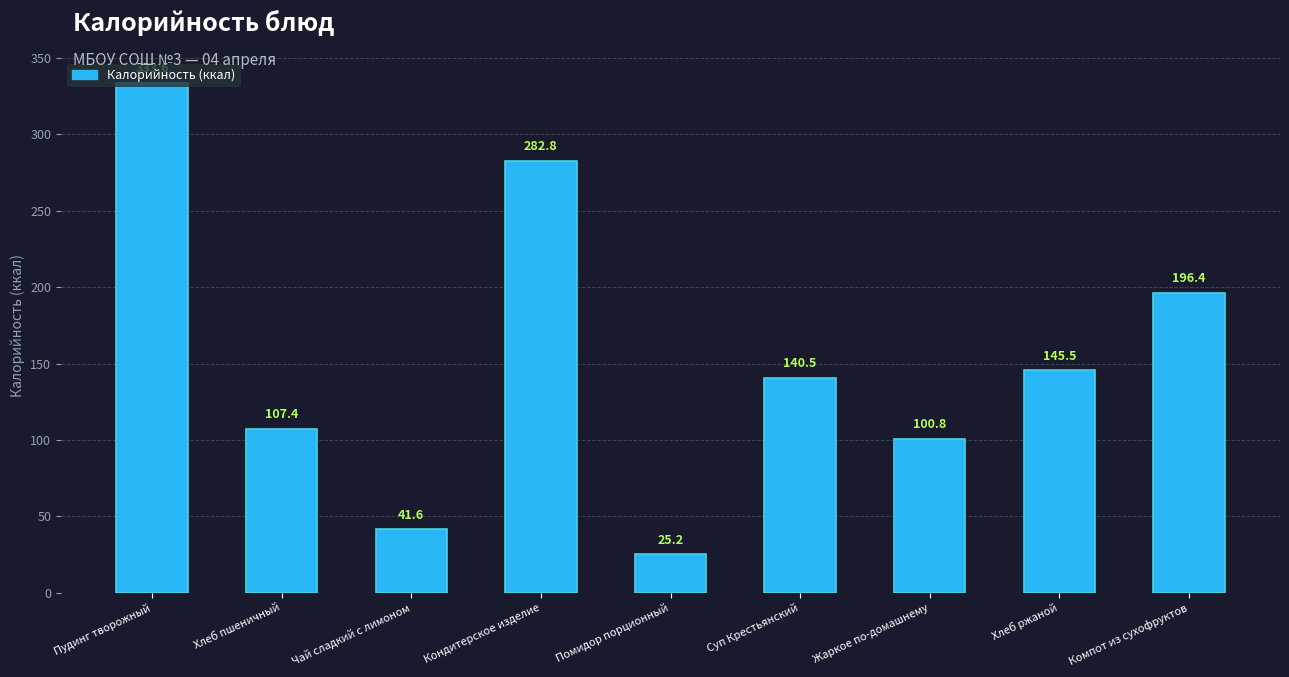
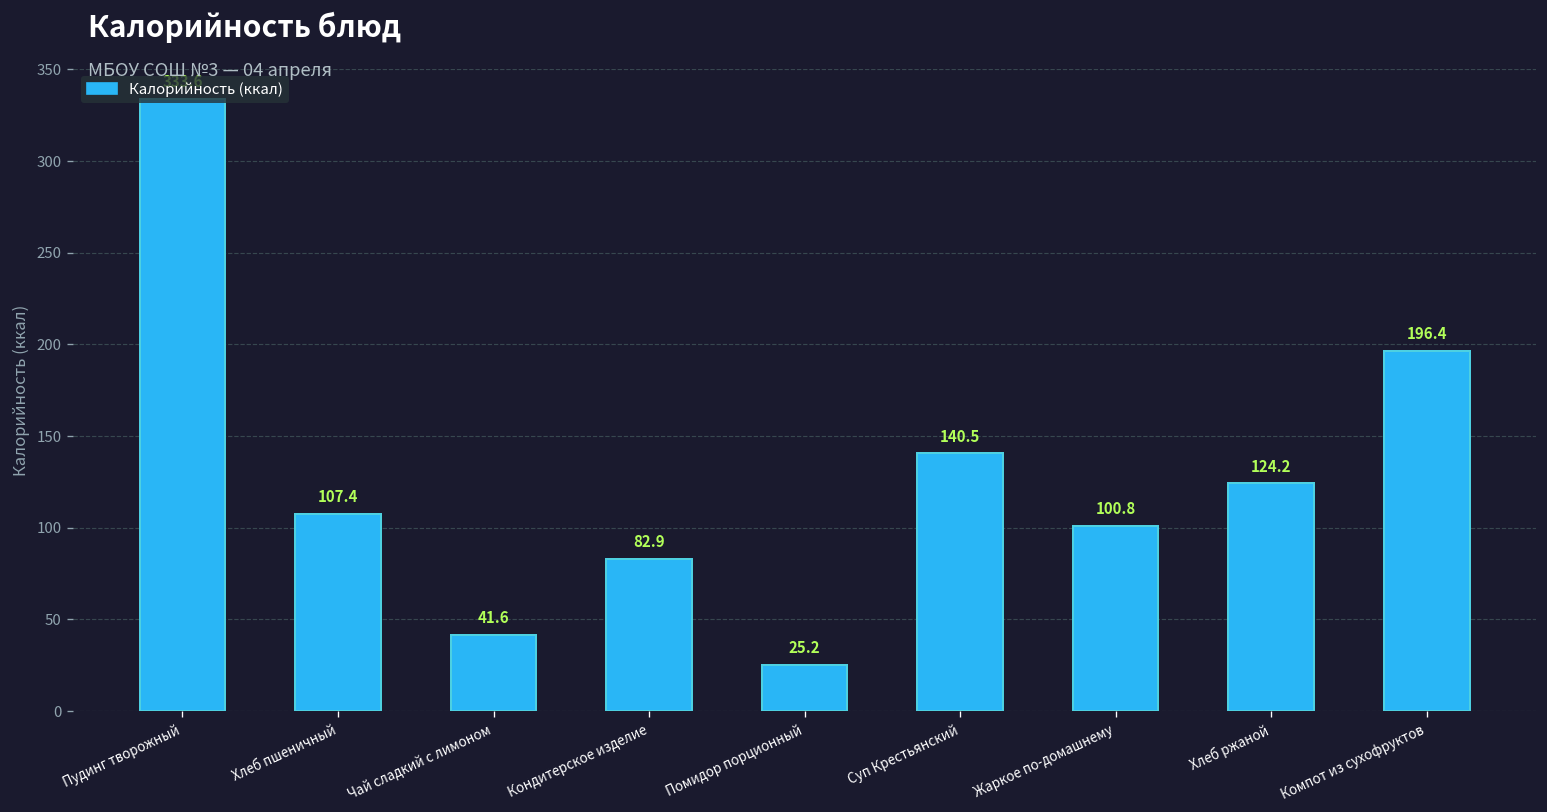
Кондитерское изделие: 282.8 -> 82.9
Хлеб ржаной: 145.5 -> 124.2
